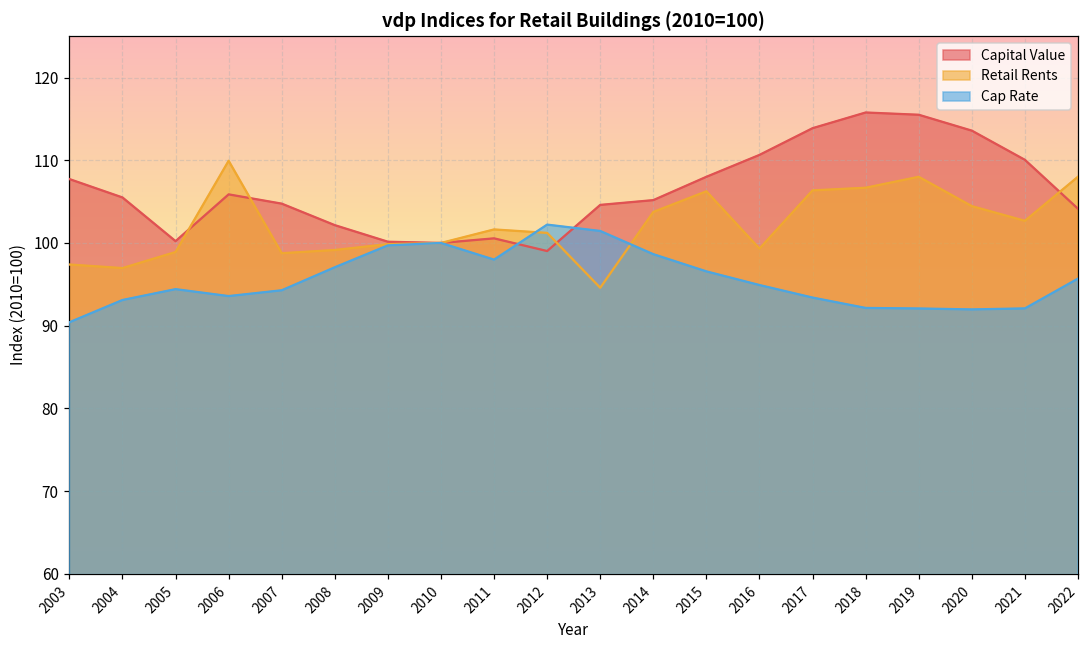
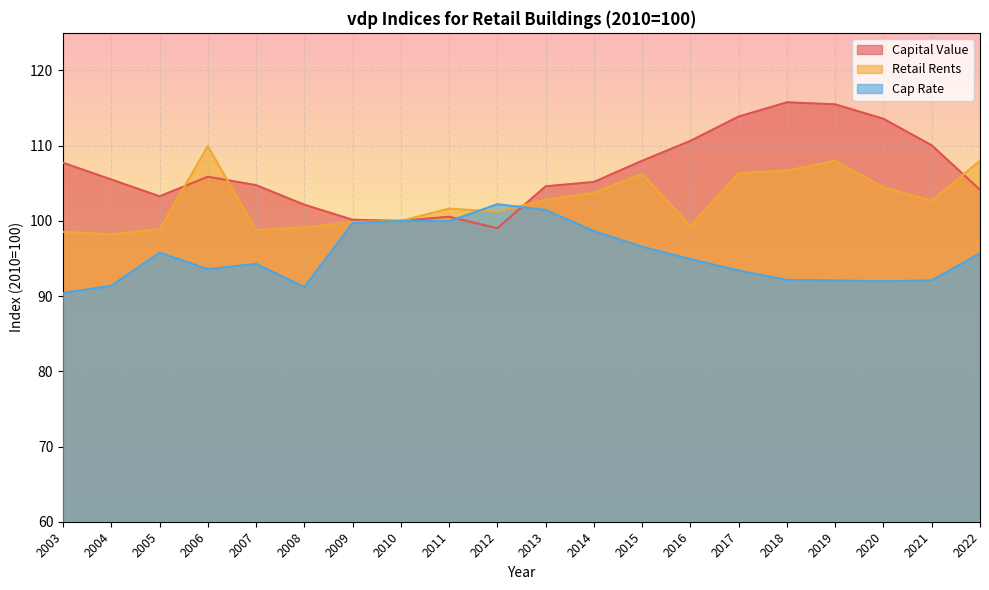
Retail Rents, 2003: 97 -> 99
Retail Rents, 2004: 97 -> 98
Cap Rate, 2004: 93 -> 91
Capital Value, 2005: 100 -> 103
Cap Rate, 2005: 94 -> 96
Cap Rate, 2008: 97 -> 91
Cap Rate, 2011: 98 -> 100
Retail Rents, 2013: 95 -> 103
